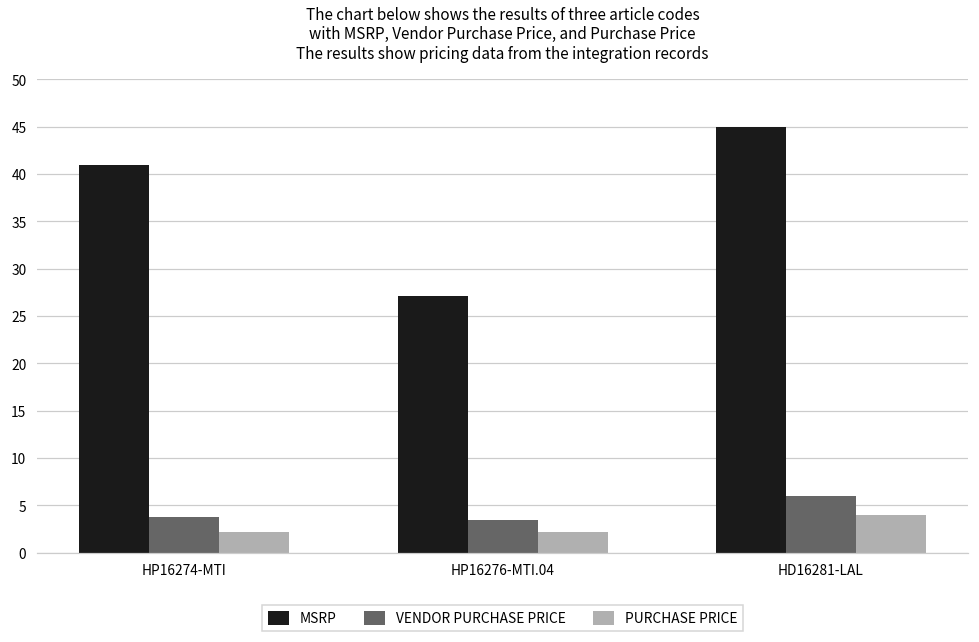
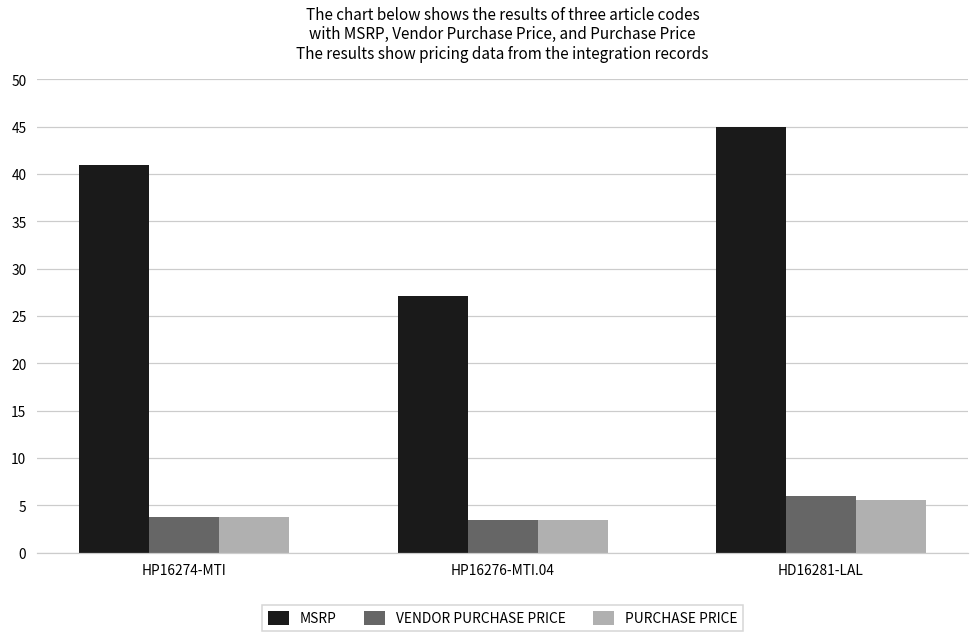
PURCHASE PRICE, HP16274-MTI: 2 -> 4
PURCHASE PRICE, HP16276-MTI.04: 2 -> 4
PURCHASE PRICE, HD16281-LAL: 4 -> 6
